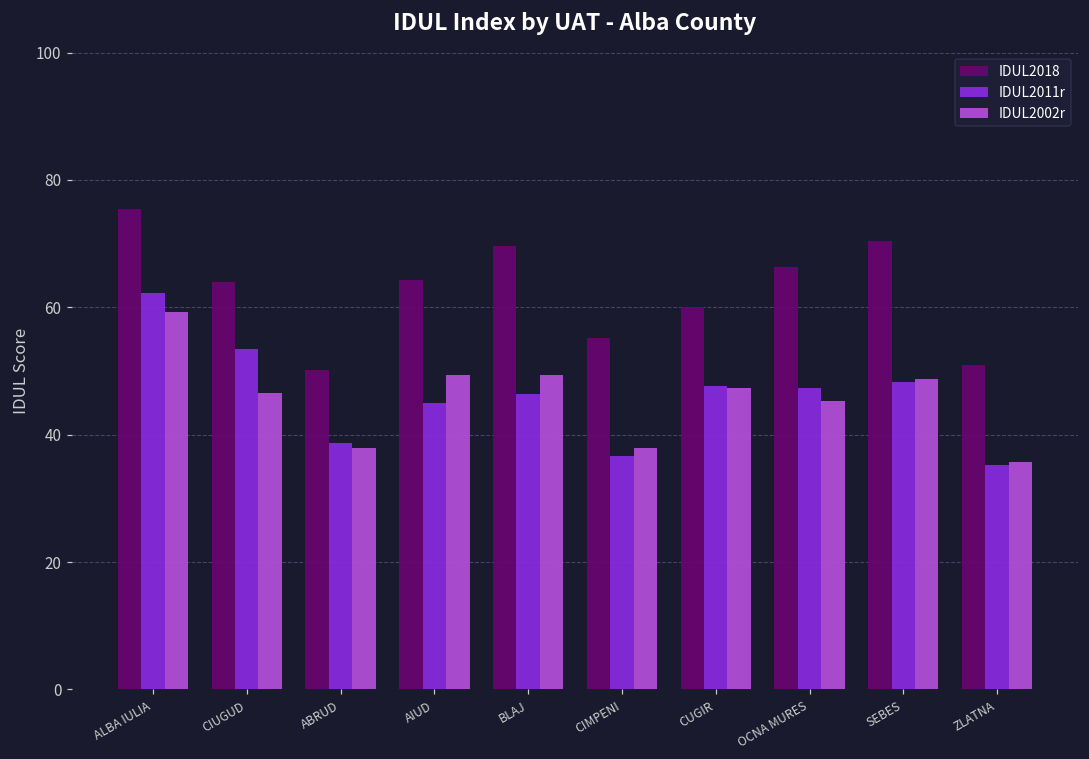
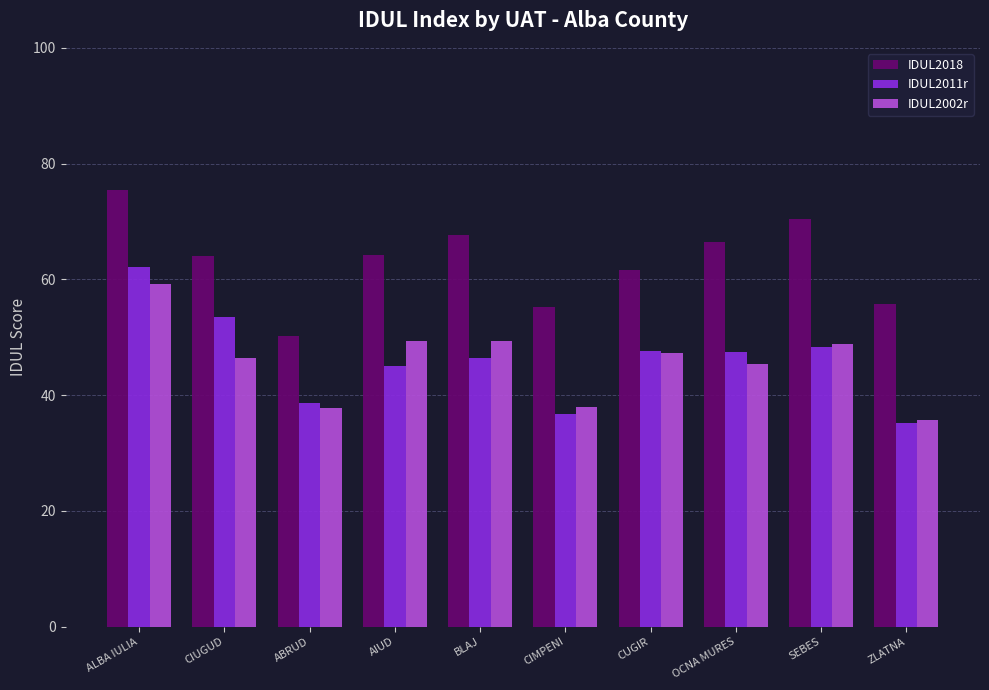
IDUL2018, BLAJ: 70 -> 68
IDUL2018, CUGIR: 60 -> 62
IDUL2018, ZLATNA: 51 -> 56
